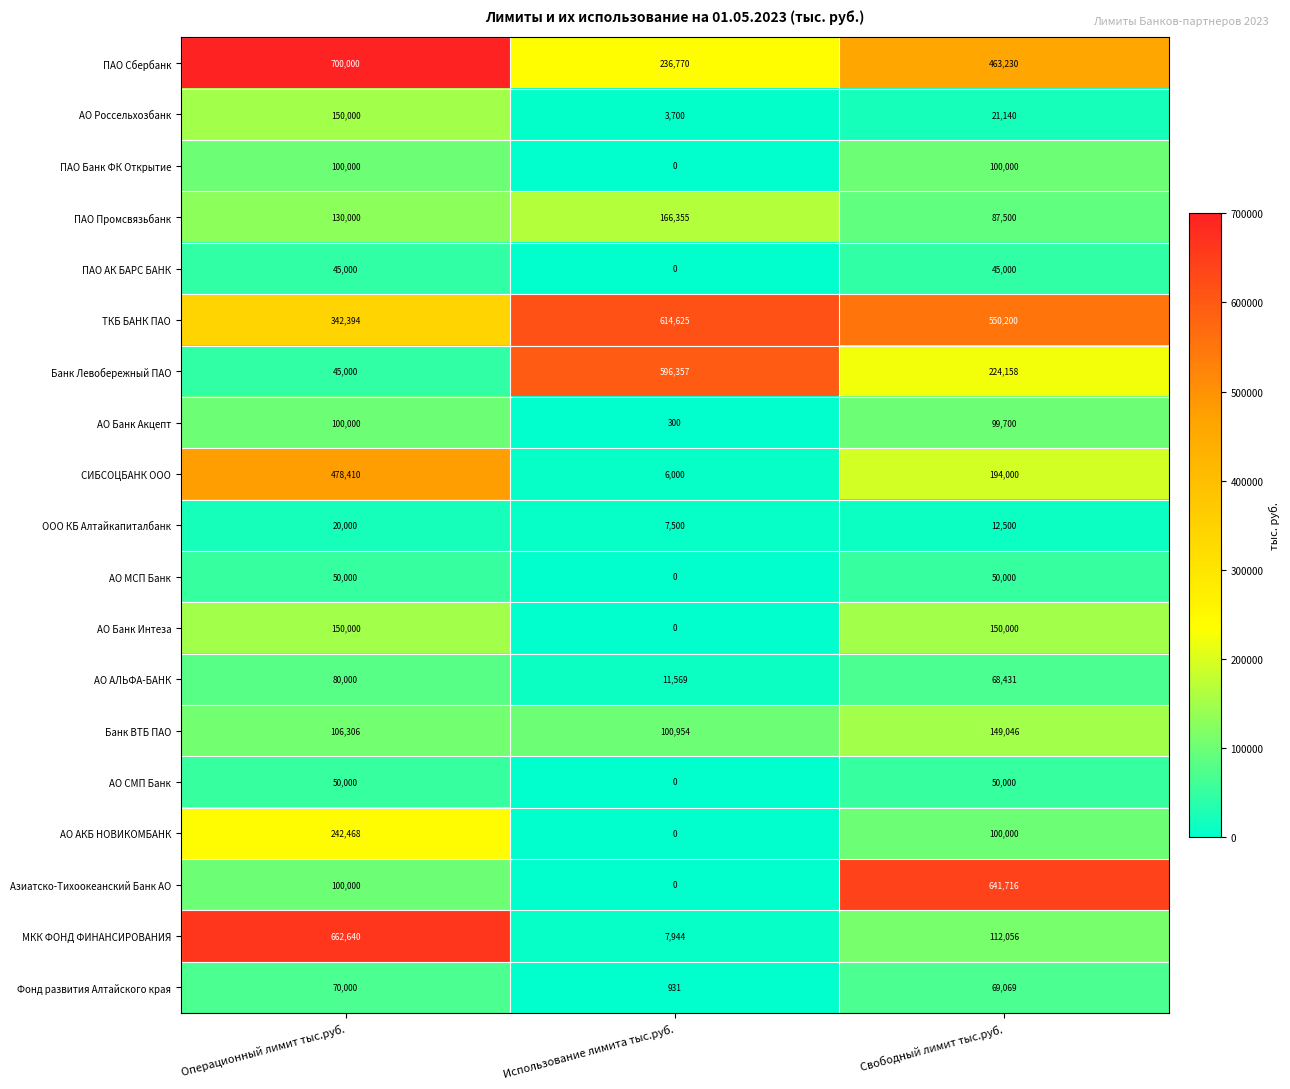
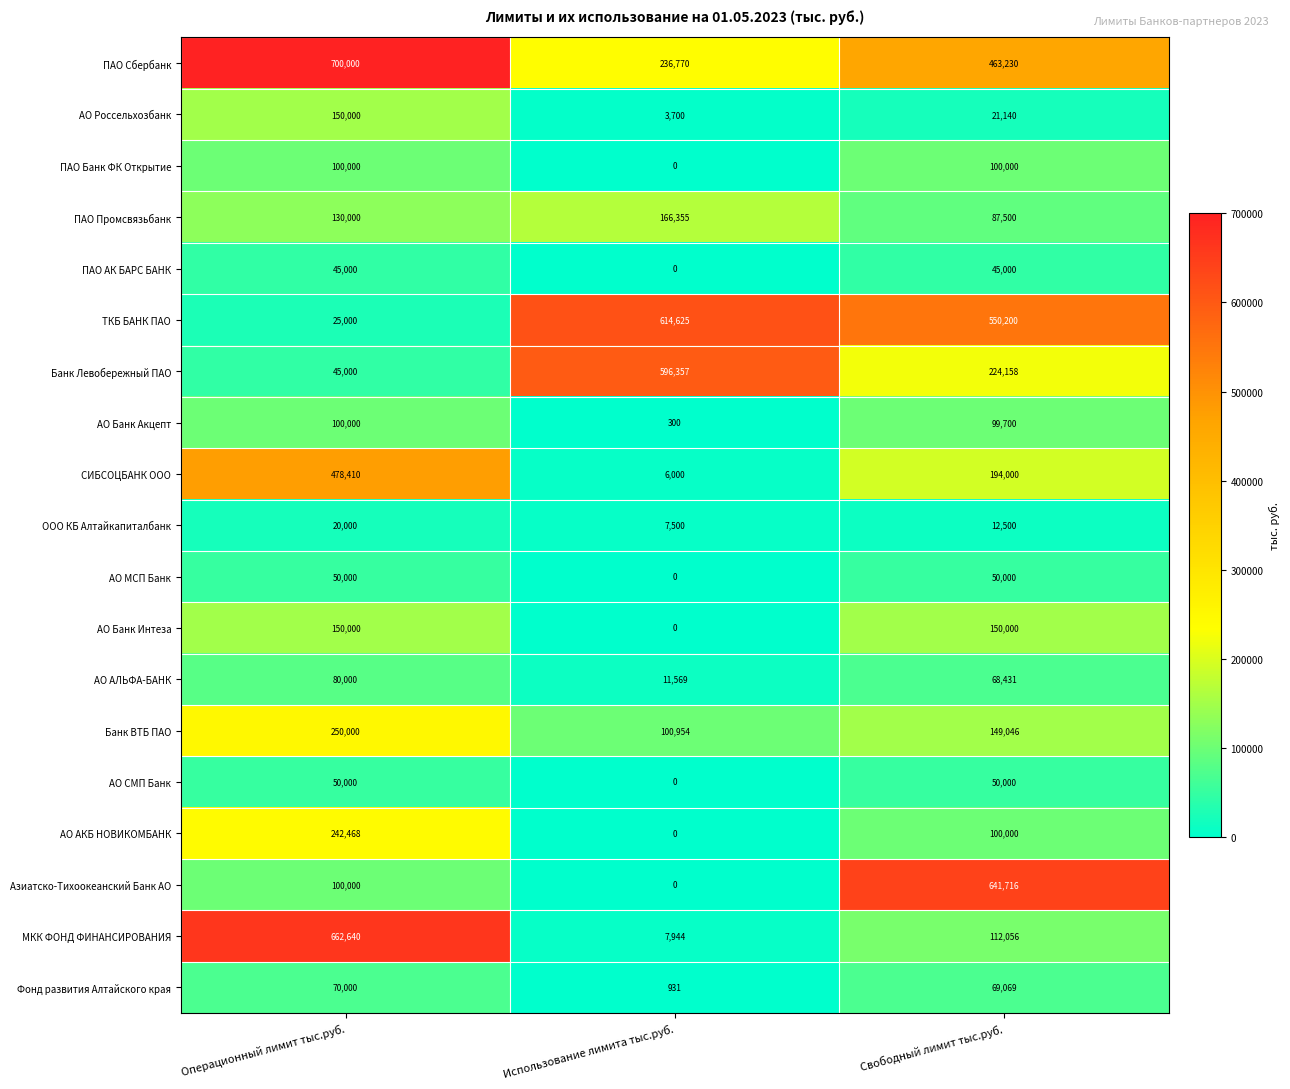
ТКБ БАНК ПАО, Операционный лимит тыс.руб.: 342,394 -> 25,000
Банк ВТБ ПАО, Операционный лимит тыс.руб.: 106,306 -> 250,000
